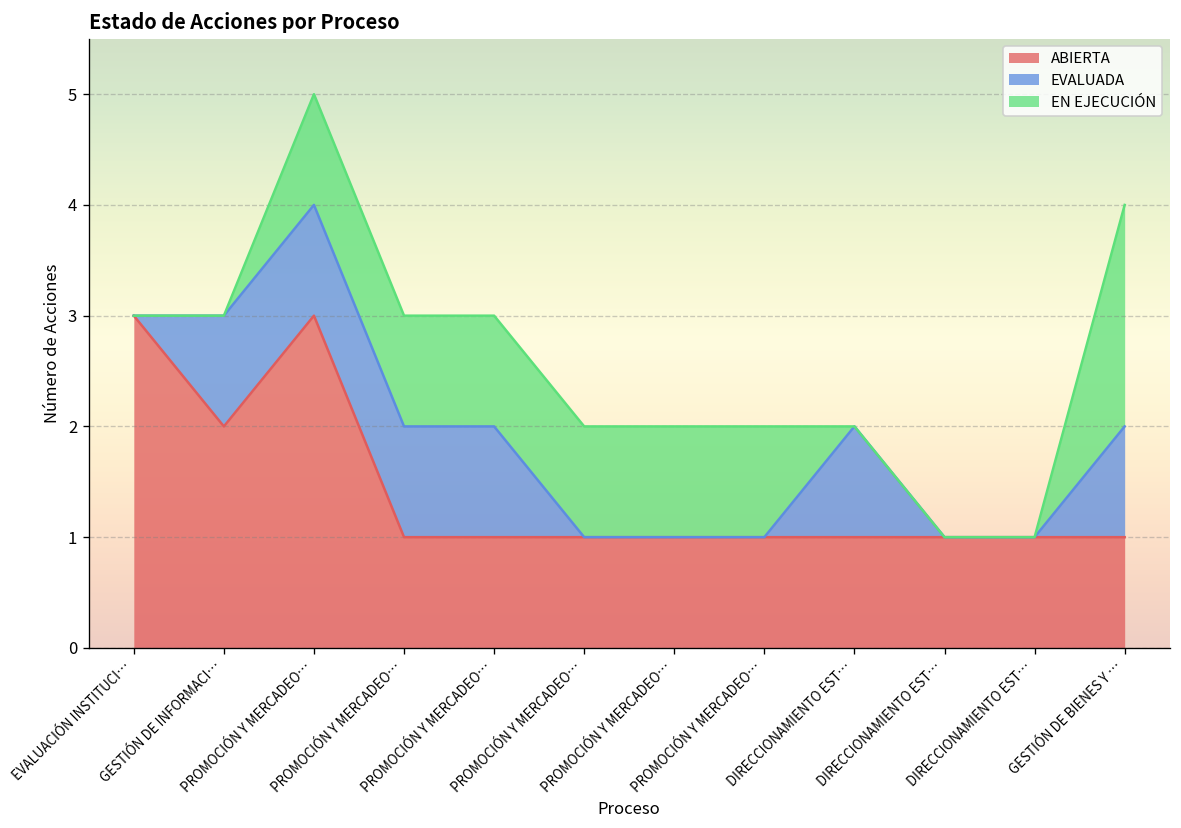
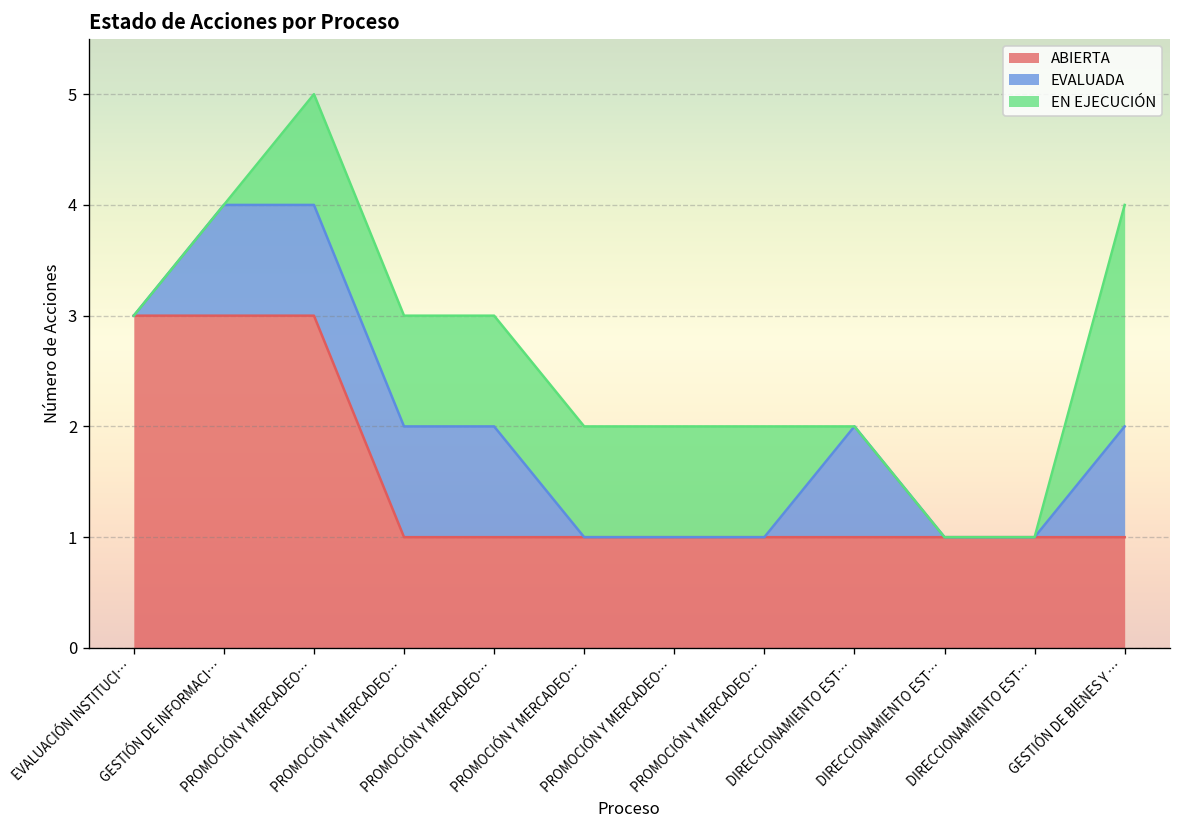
ABIERTA, GESTIÓN DE INFORMACI…: 2 -> 3
